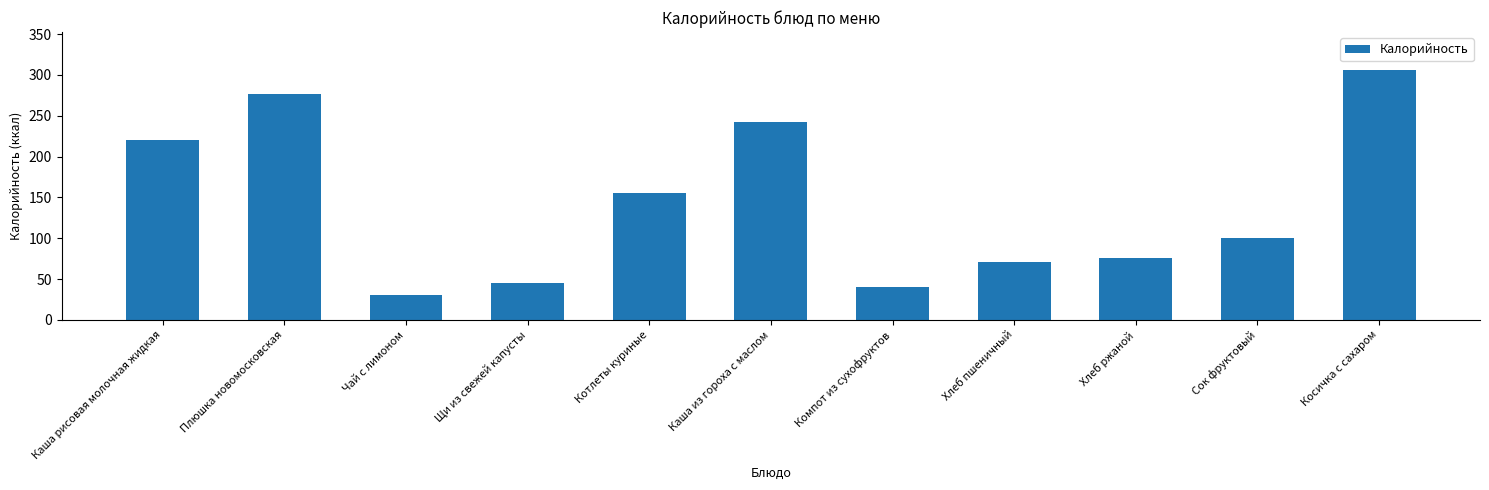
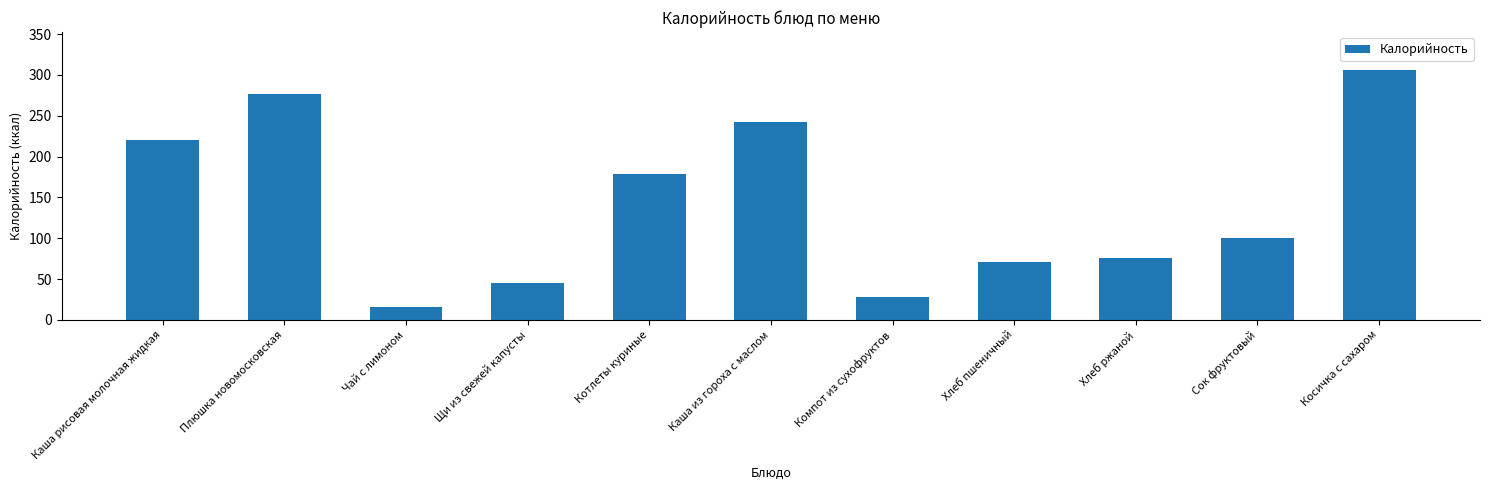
Чай с лимоном: 30 -> 20
Котлеты куриные: 160 -> 180
Компот из сухофруктов: 40 -> 30
